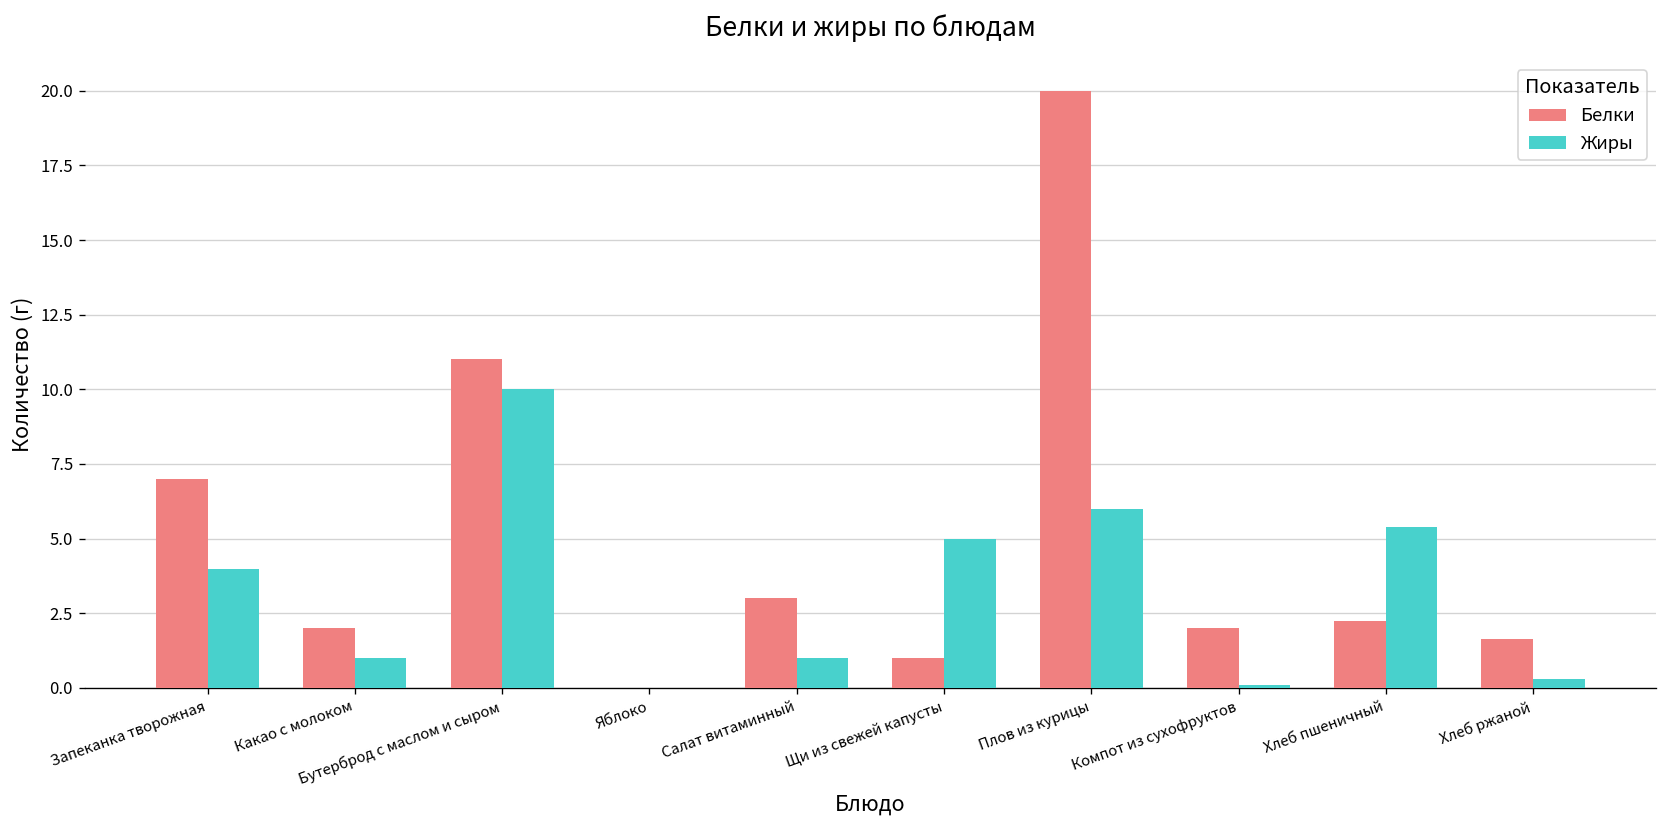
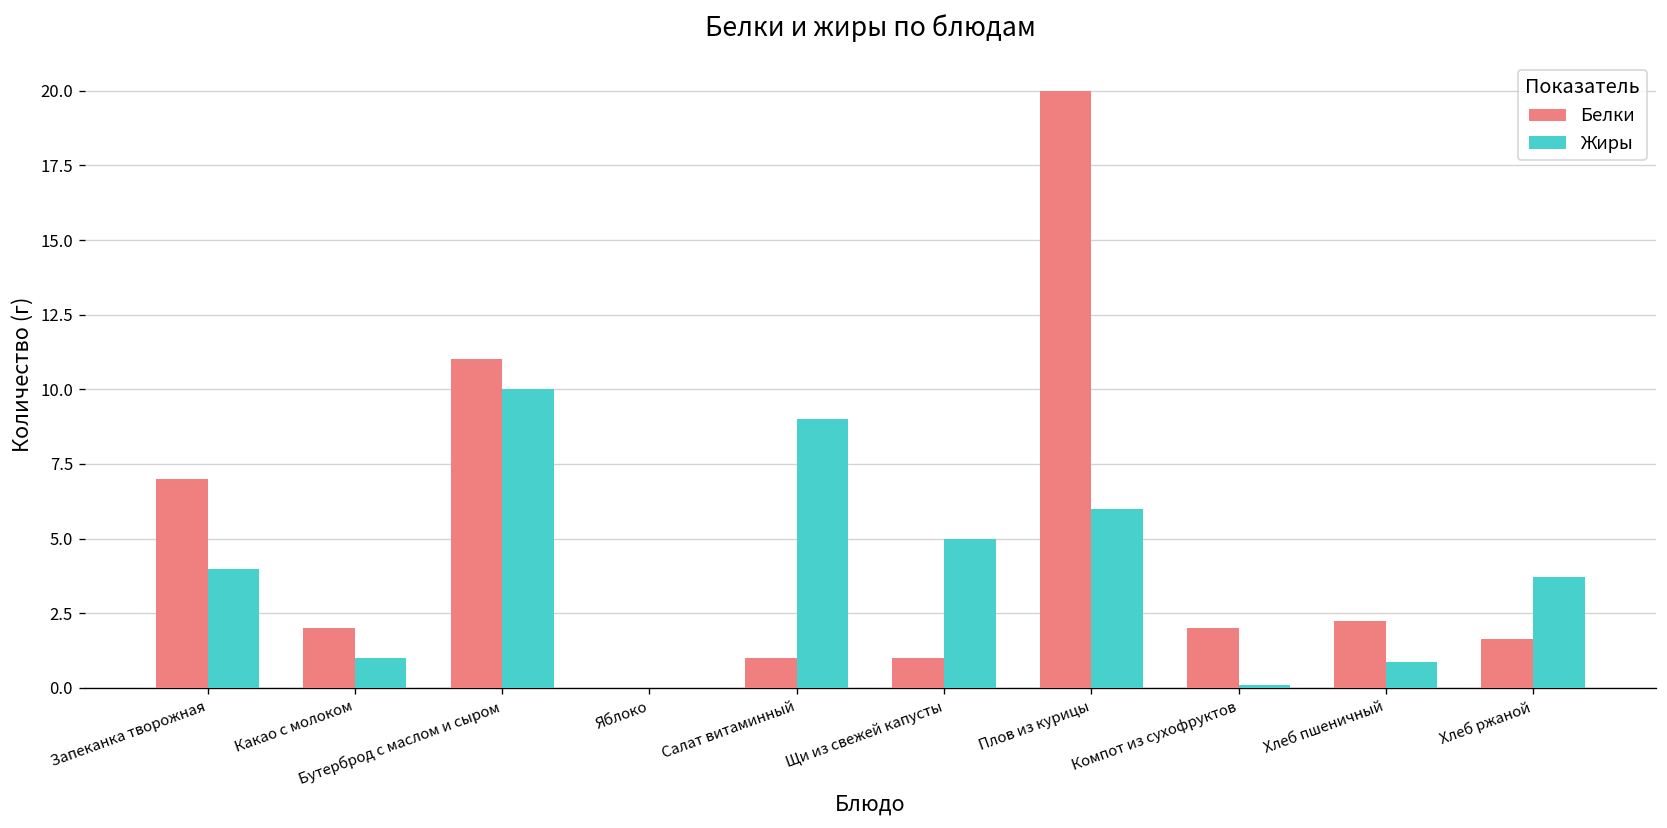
Белки, Салат витаминный: 3 -> 1
Жиры, Салат витаминный: 1 -> 9
Жиры, Хлеб пшеничный: 5.4 -> 0.9
Жиры, Хлеб ржаной: 0.3 -> 3.7
